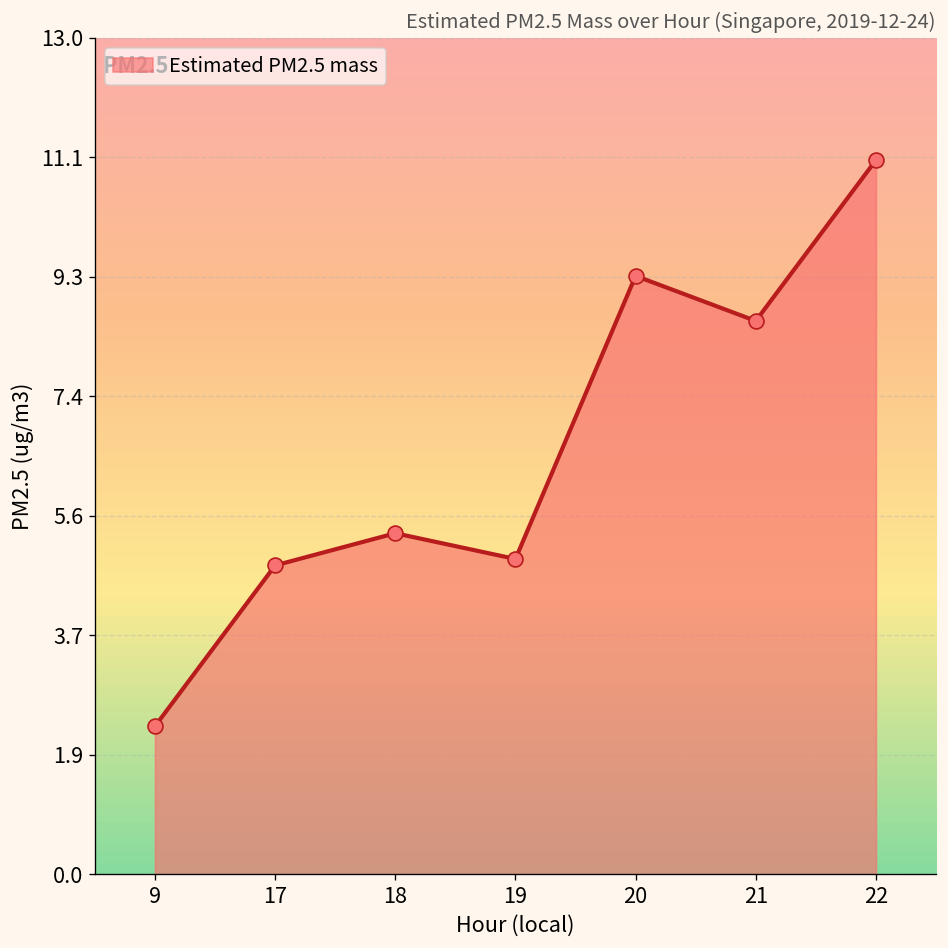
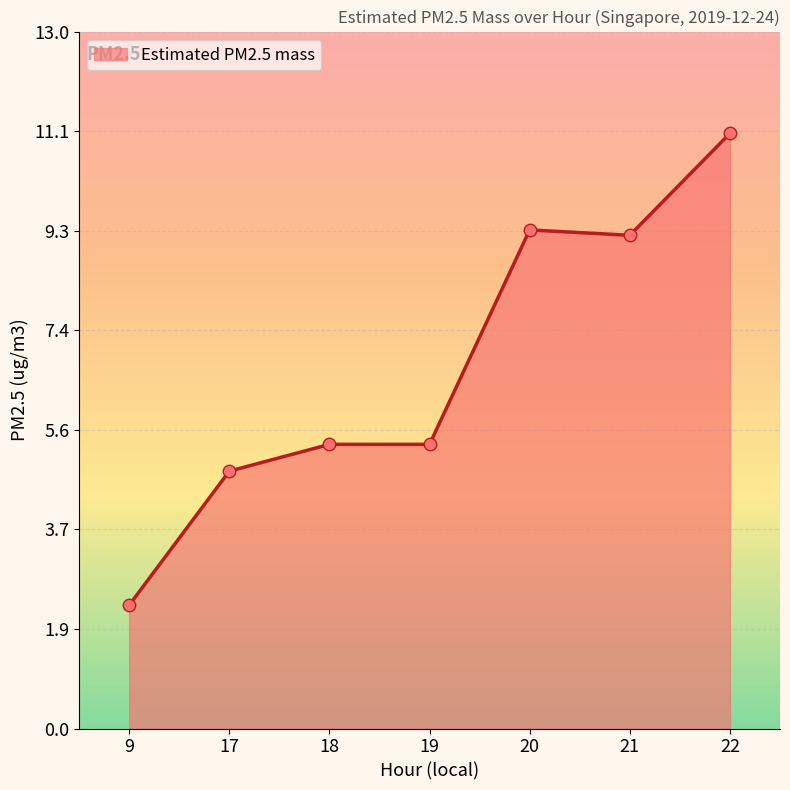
19: 4.9 -> 5.3
21: 8.6 -> 9.2
